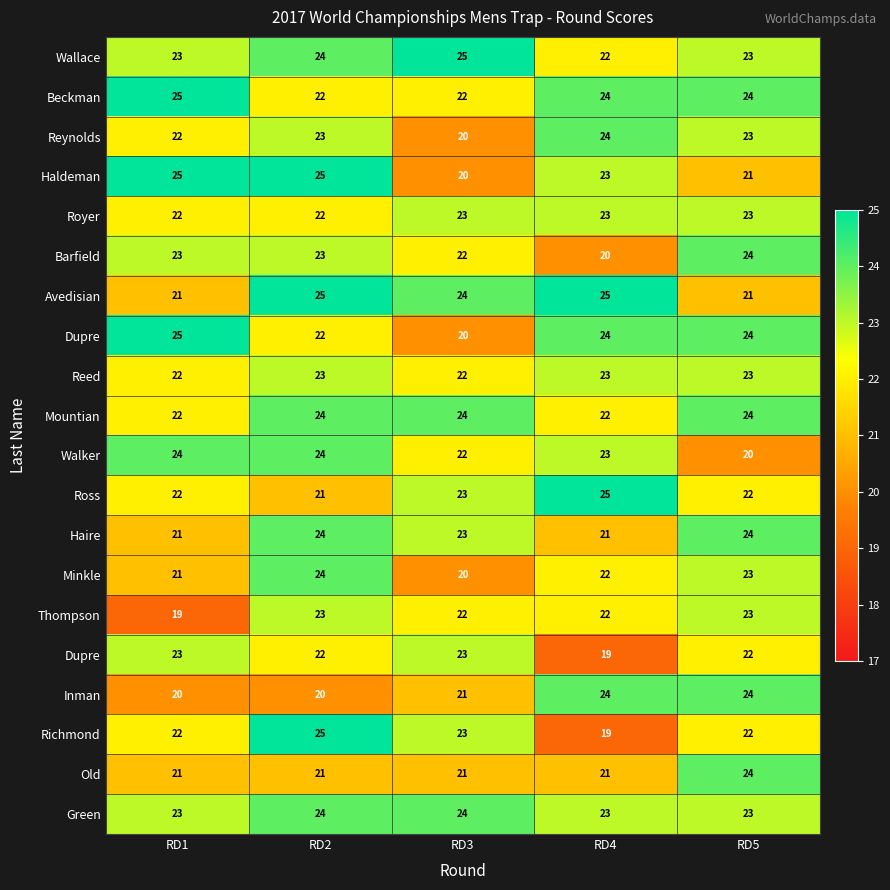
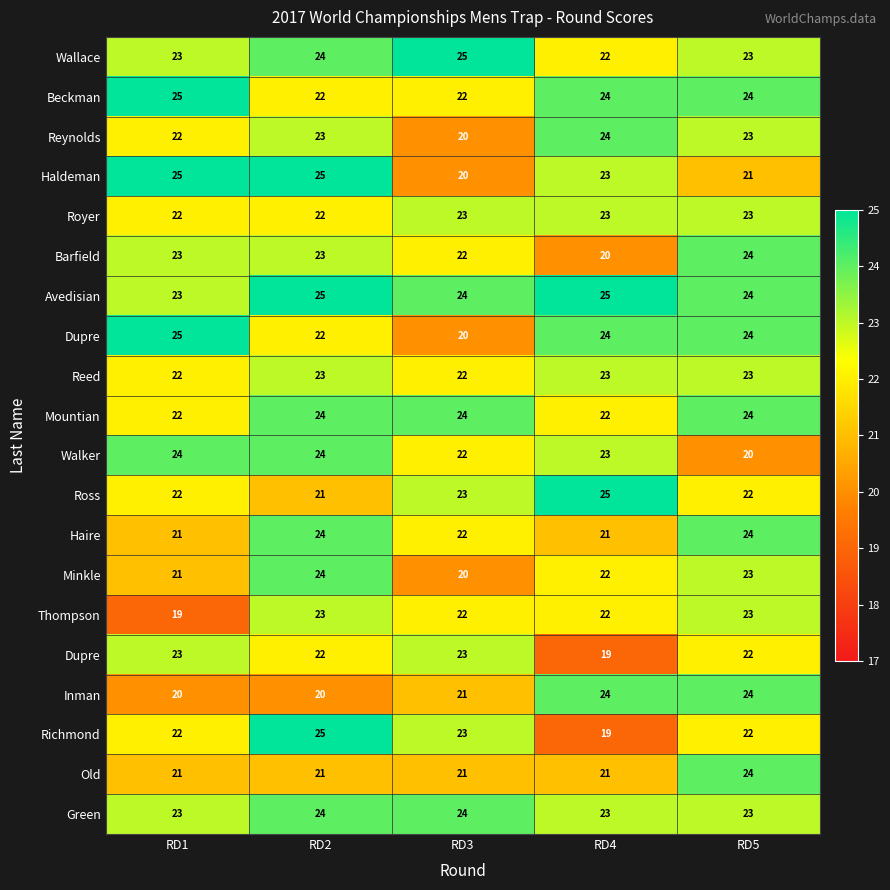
Avedisian, RD1: 21 -> 23
Avedisian, RD5: 21 -> 24
Haire, RD3: 23 -> 22
